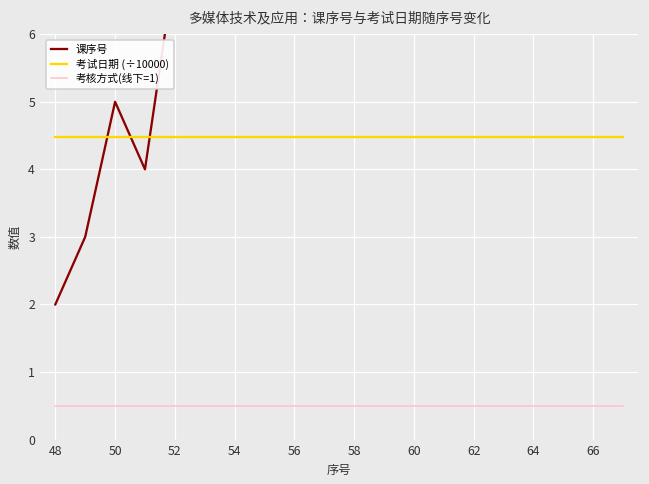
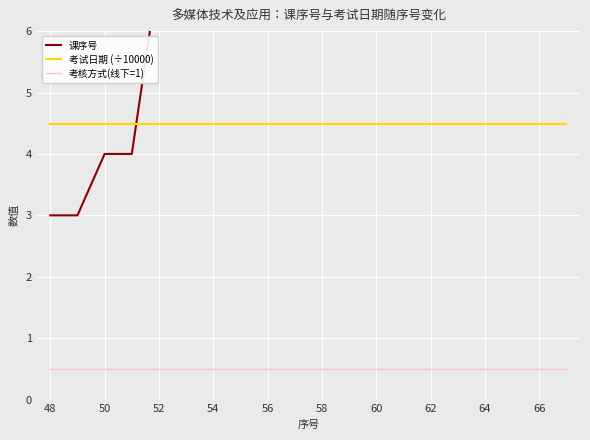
课序号, 48: 2 -> 3
课序号, 50: 5 -> 4
